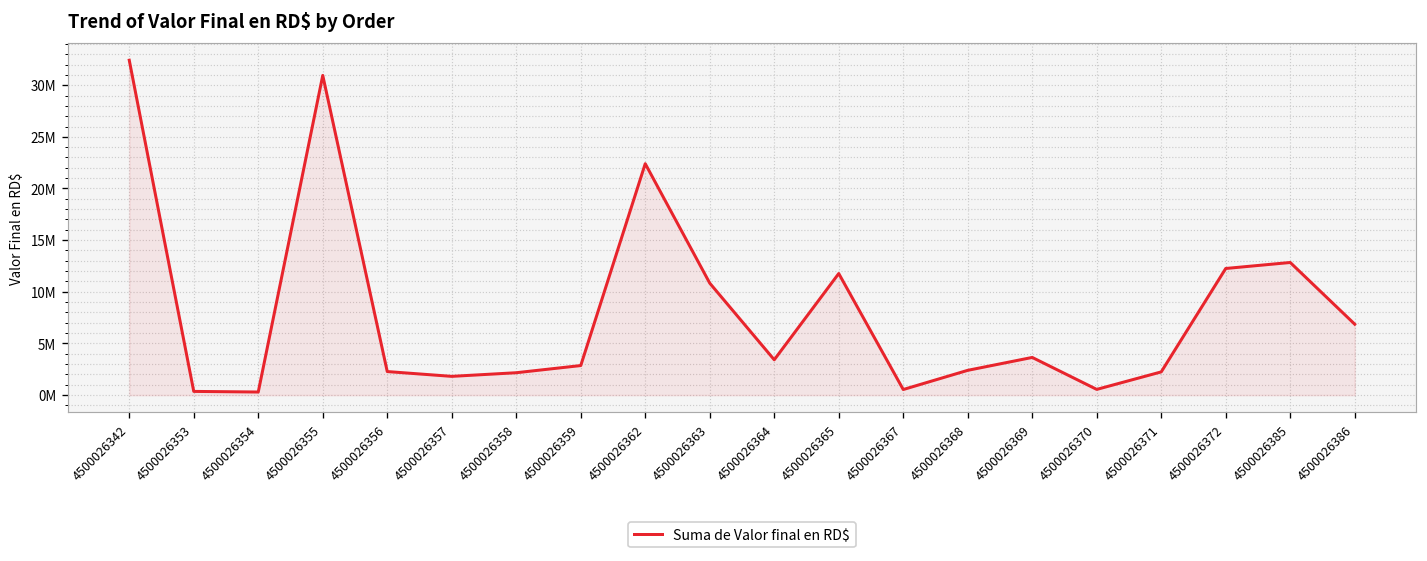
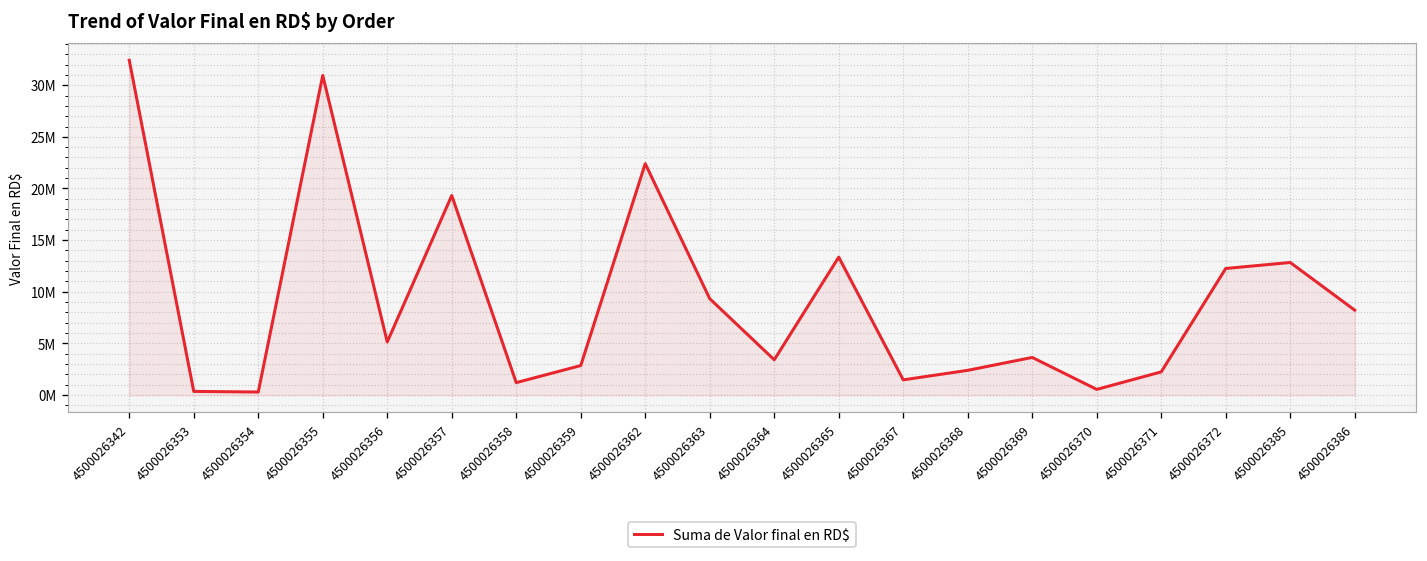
4500026356: 2000000 -> 5000000
4500026357: 2000000 -> 19000000
4500026358: 2000000 -> 1000000
4500026363: 11000000 -> 9000000
4500026365: 12000000 -> 13000000
4500026367: 500000 -> 1500000
4500026386: 7000000 -> 8000000
